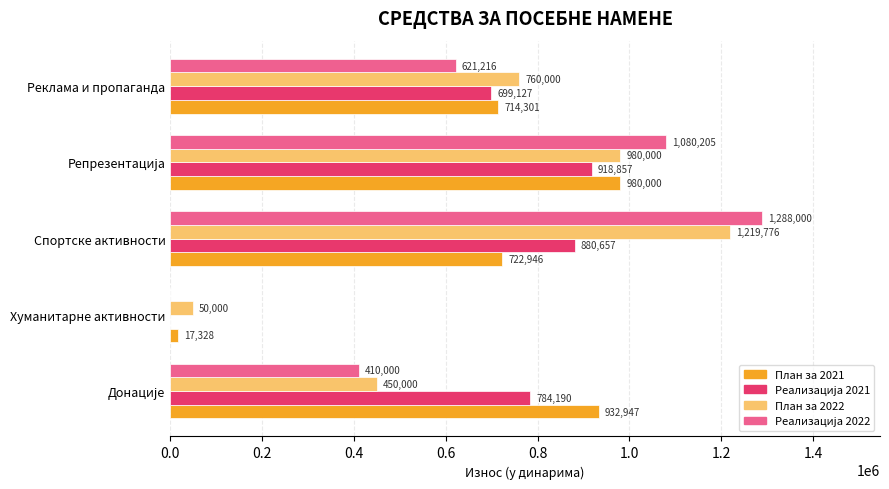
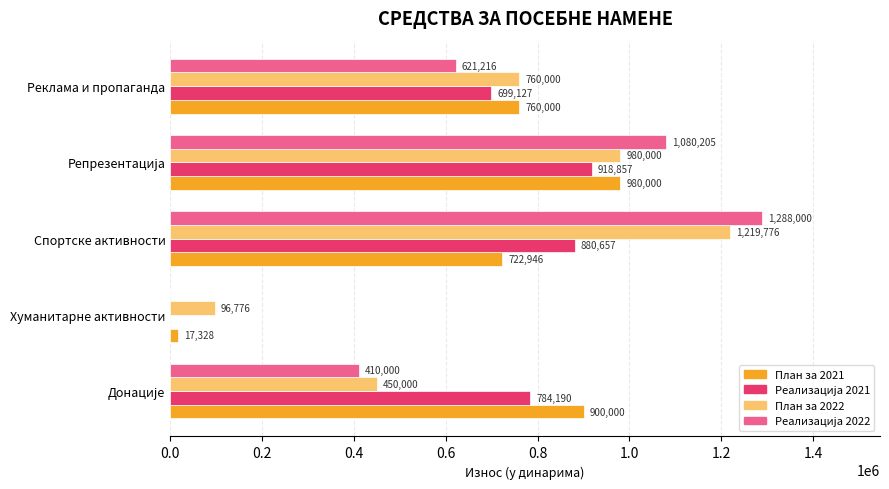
План за 2021, Реклама и пропаганда: 714,301 -> 760,000
План за 2022, Хуманитарне активности: 50,000 -> 96,776
План за 2021, Донације: 932,947 -> 900,000
